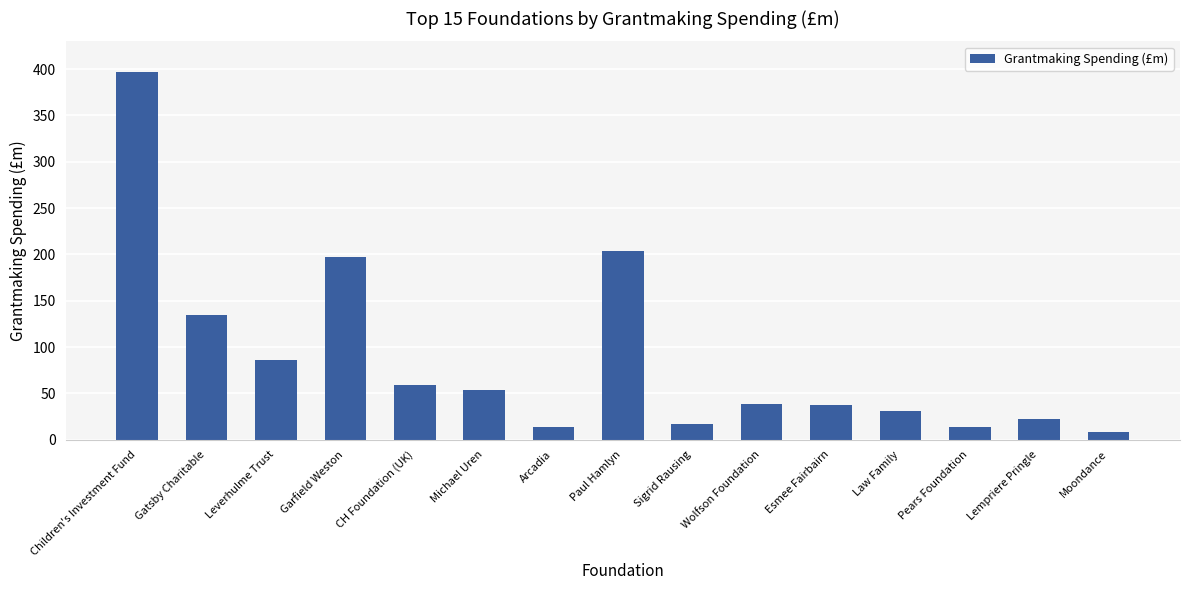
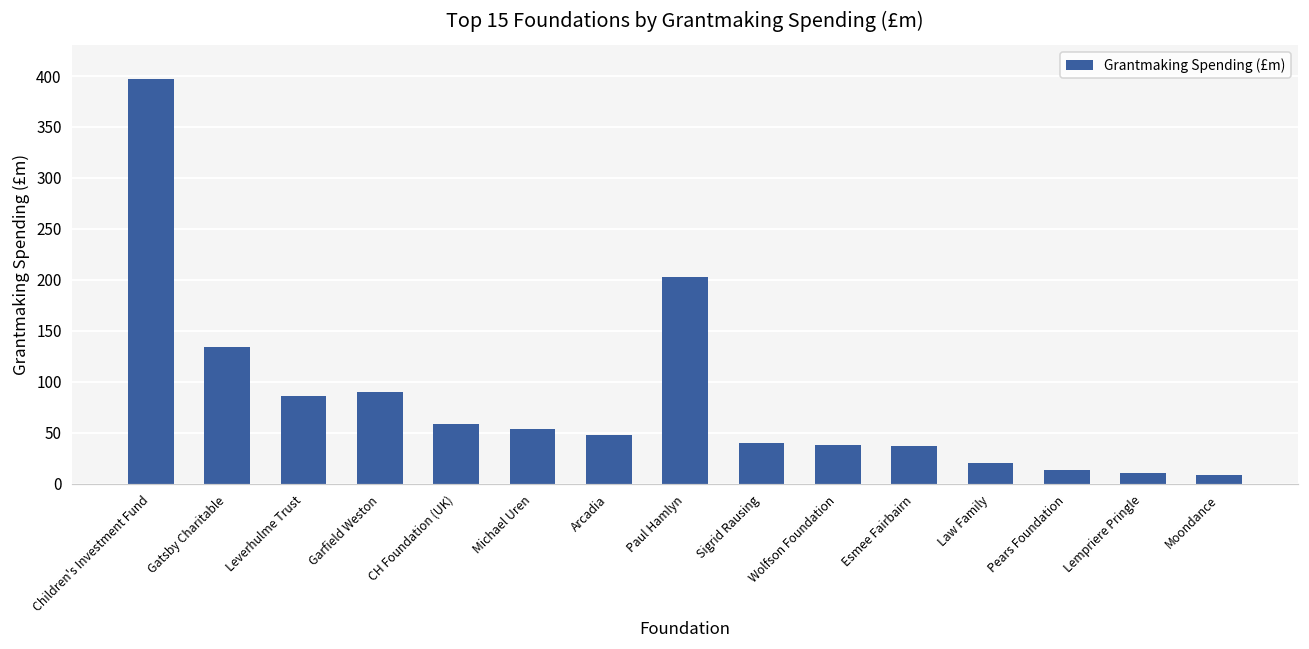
Garfield Weston: 200 -> 90
Arcadia: 10 -> 50
Sigrid Rausing: 20 -> 40
Law Family: 30 -> 20
Lempriere Pringle: 20 -> 10
